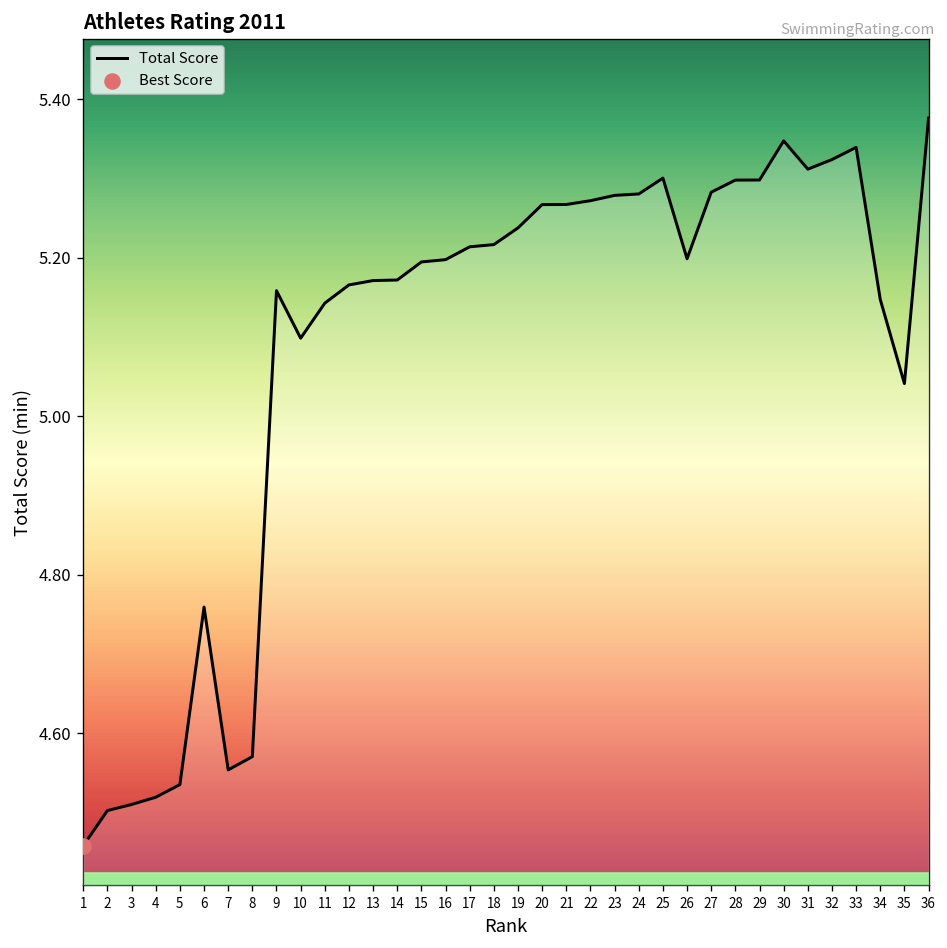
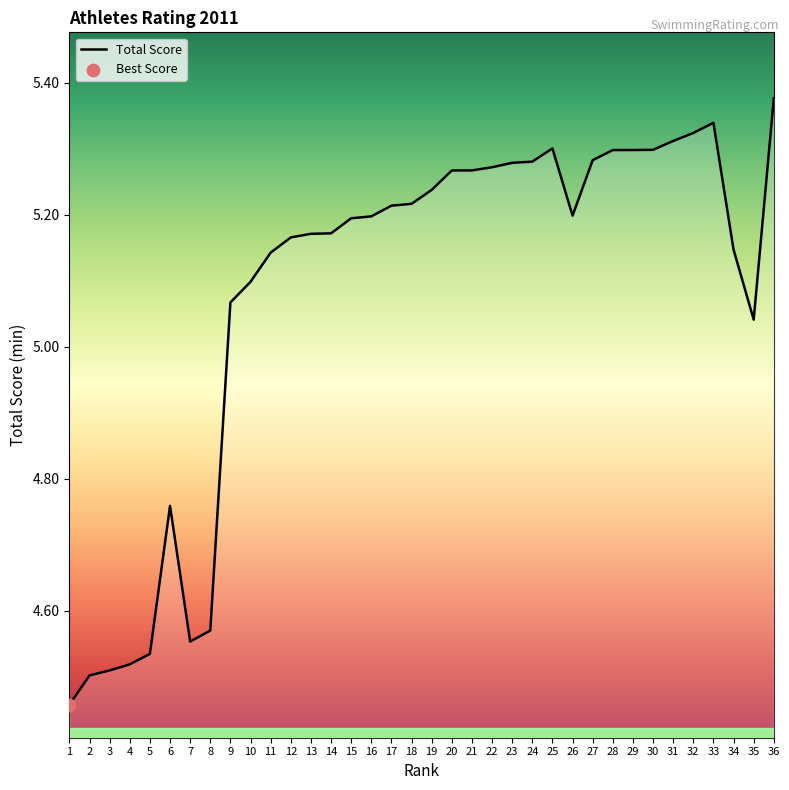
Total Score, 9: 5.16 -> 5.07
Total Score, 30: 5.35 -> 5.30
